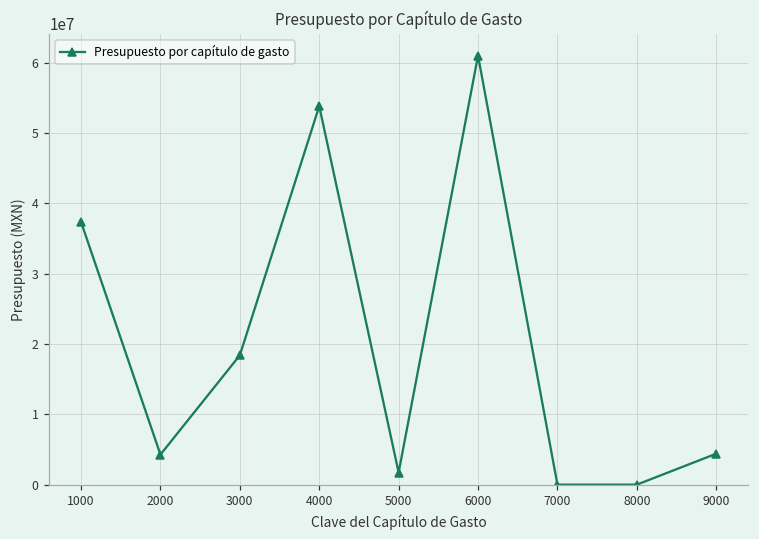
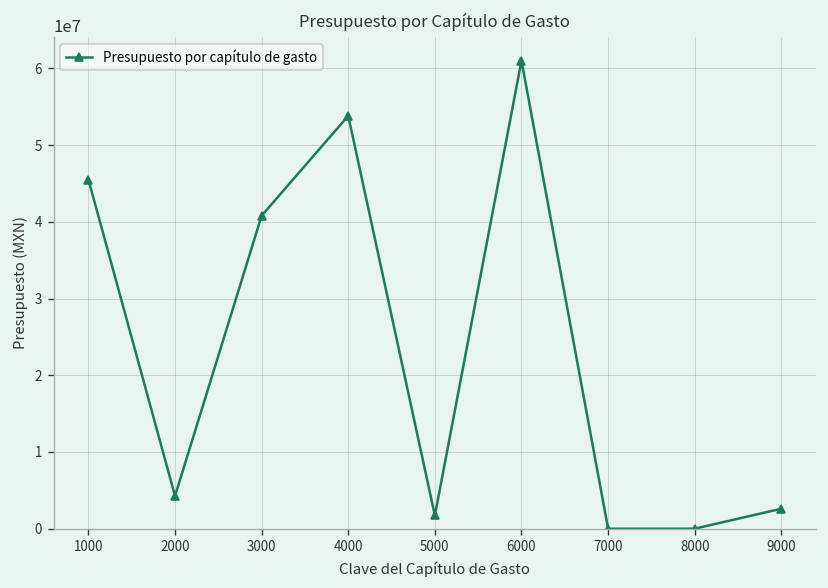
1000: 37000000 -> 46000000
3000: 18000000 -> 41000000
9000: 4000000 -> 3000000
